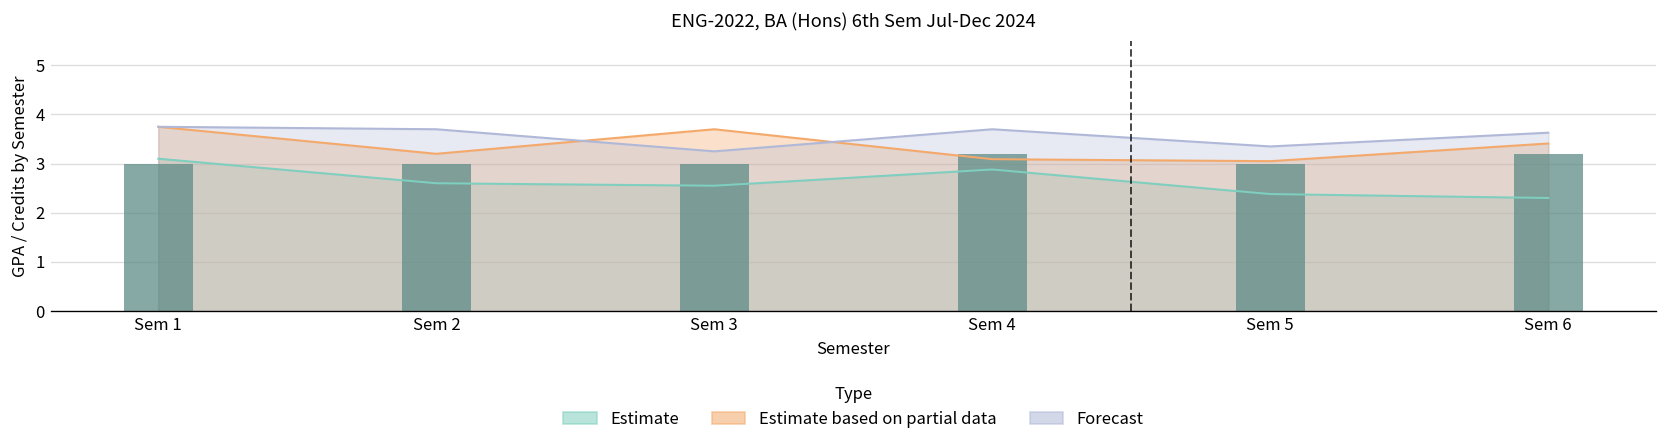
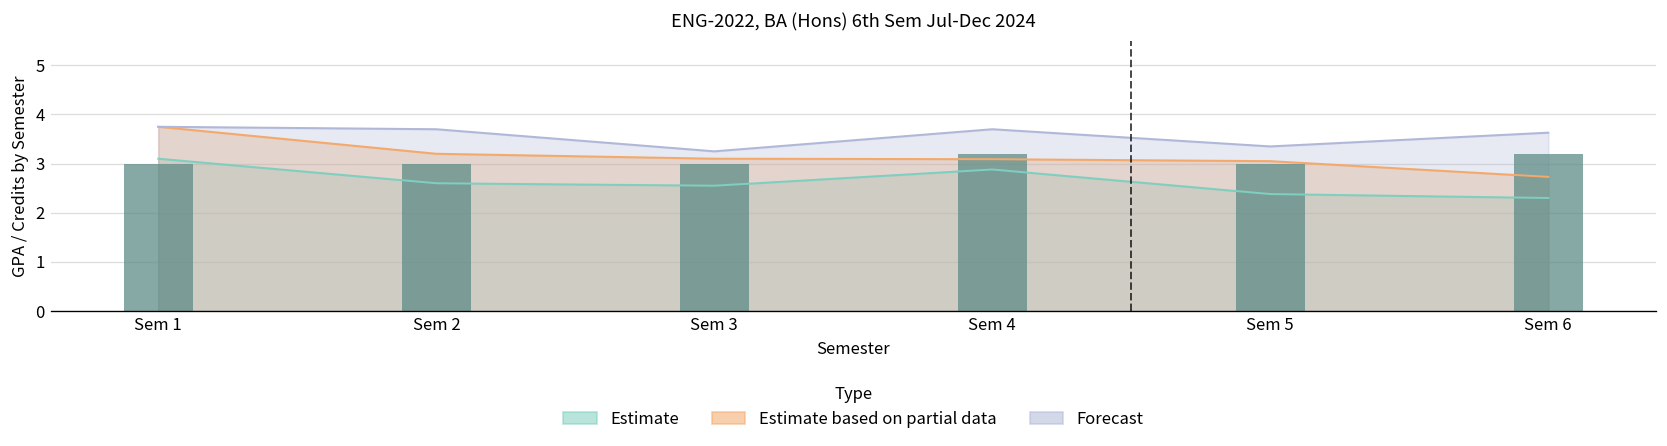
Estimate based on partial data, Sem 3: 3.7 -> 3.1
Estimate based on partial data, Sem 6: 3.4 -> 2.7
